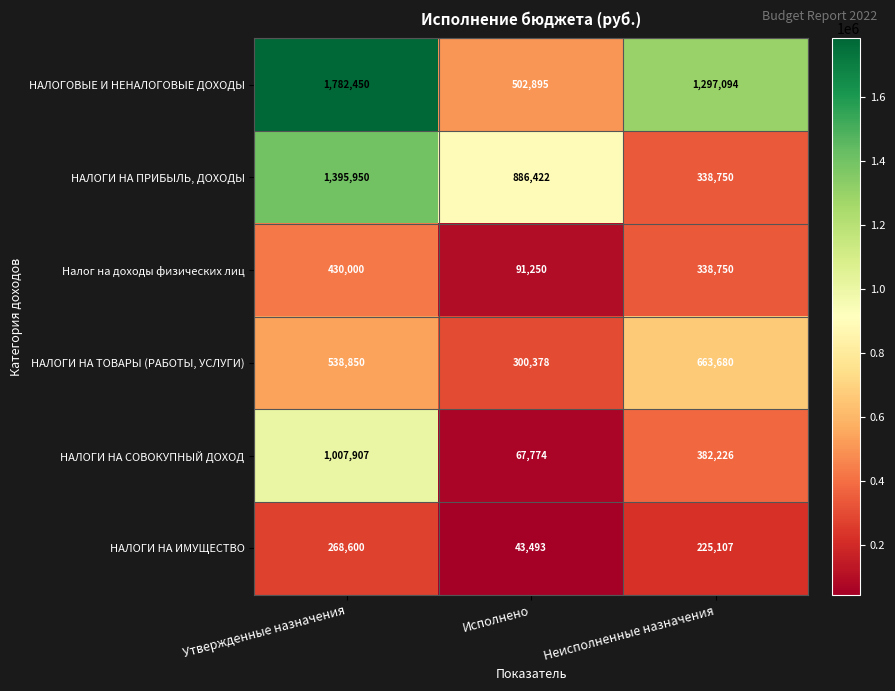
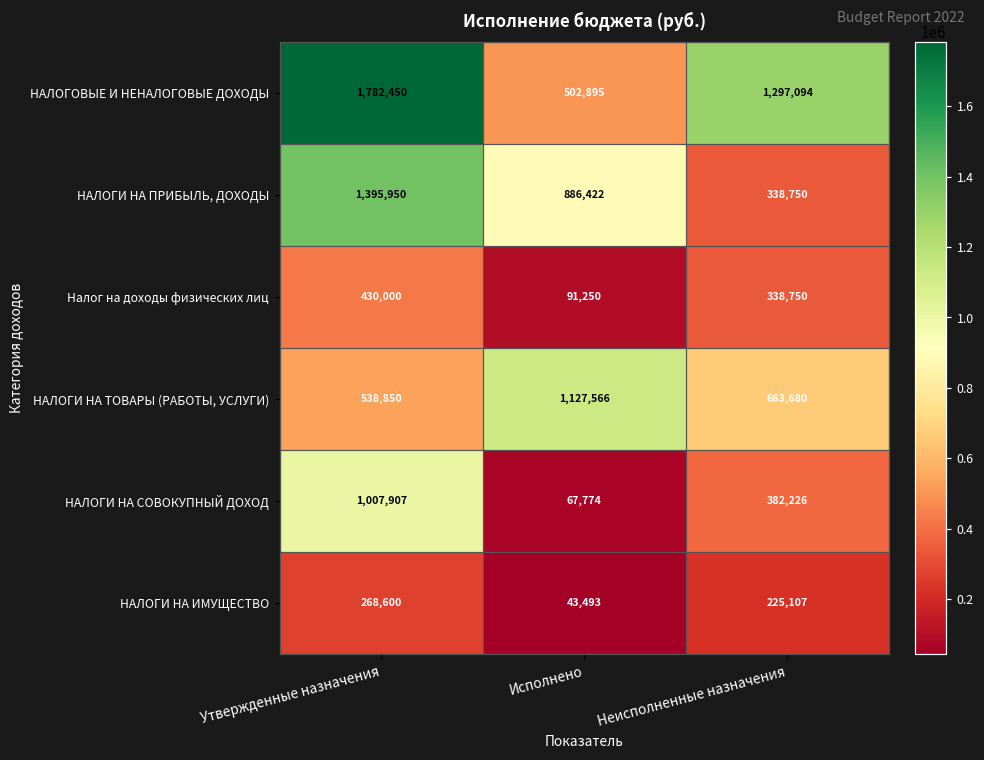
НАЛОГИ НА ТОВАРЫ (РАБОТЫ, УСЛУГИ), Исполнено: 300,378 -> 1,127,566
